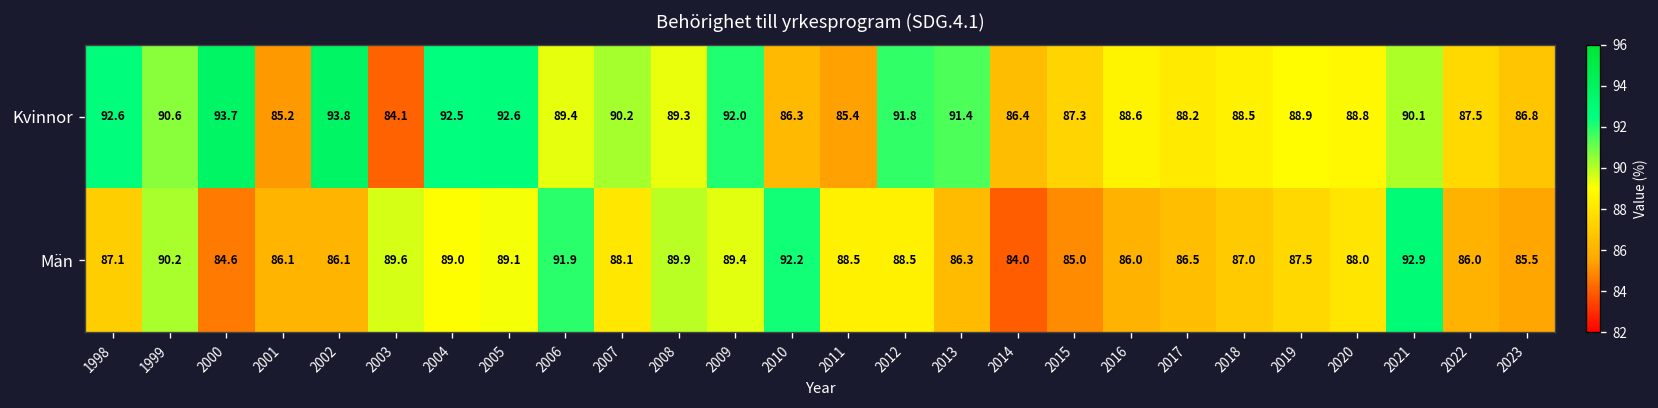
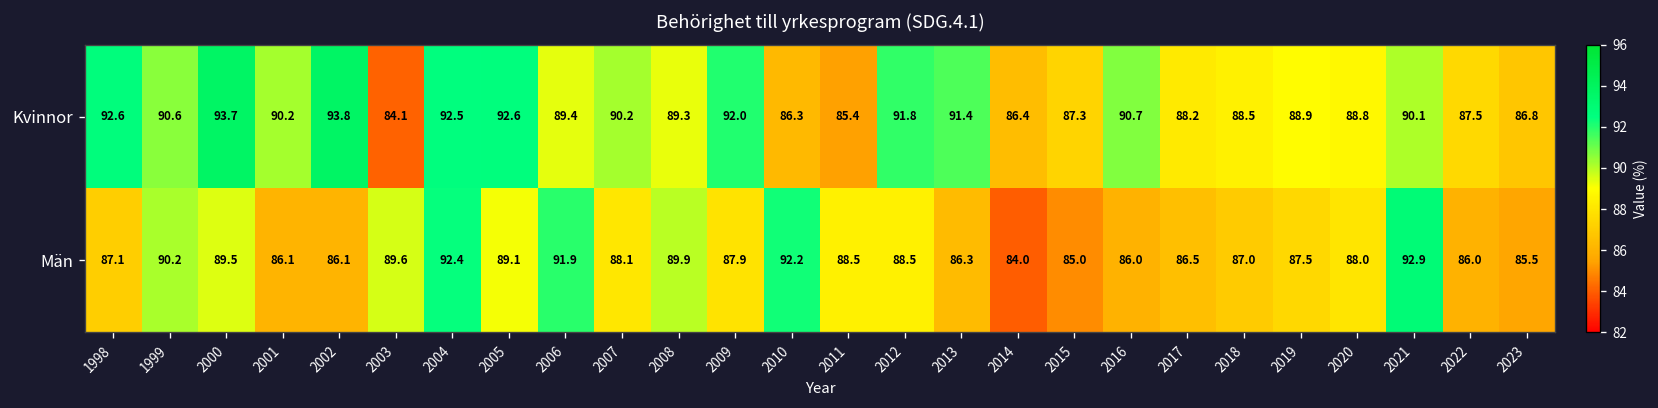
Kvinnor, 2001: 85.2 -> 90.2
Kvinnor, 2016: 88.6 -> 90.7
Män, 2000: 84.6 -> 89.5
Män, 2004: 89.0 -> 92.4
Män, 2009: 89.4 -> 87.9
